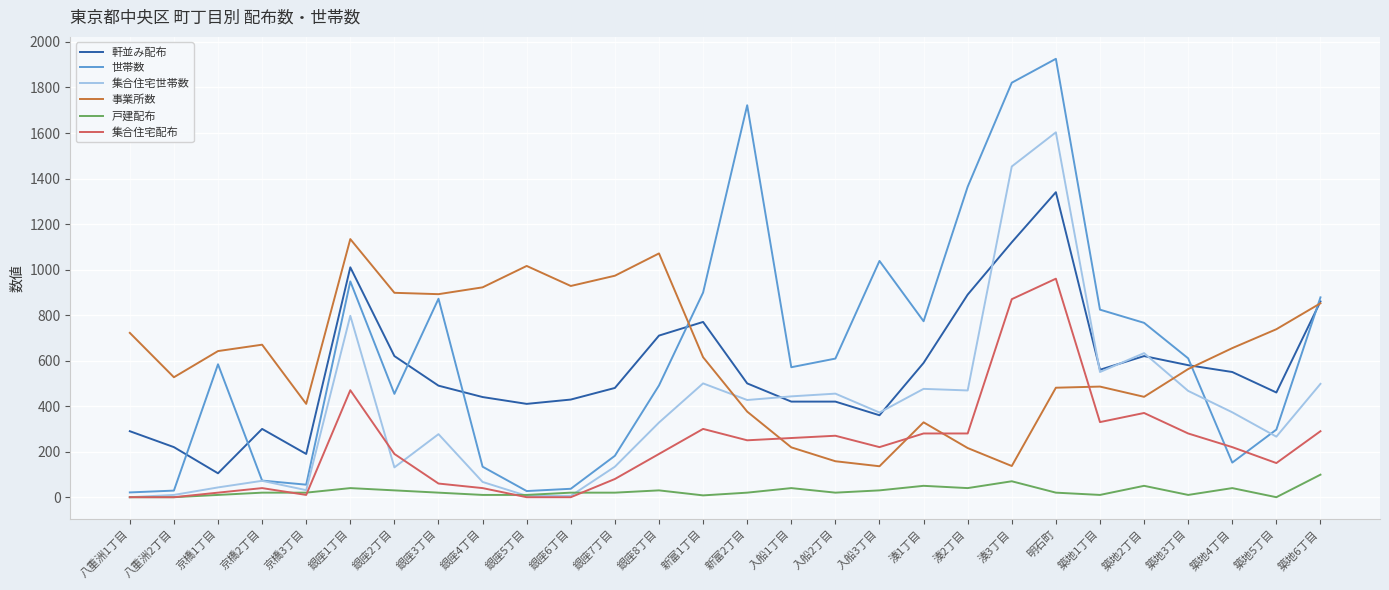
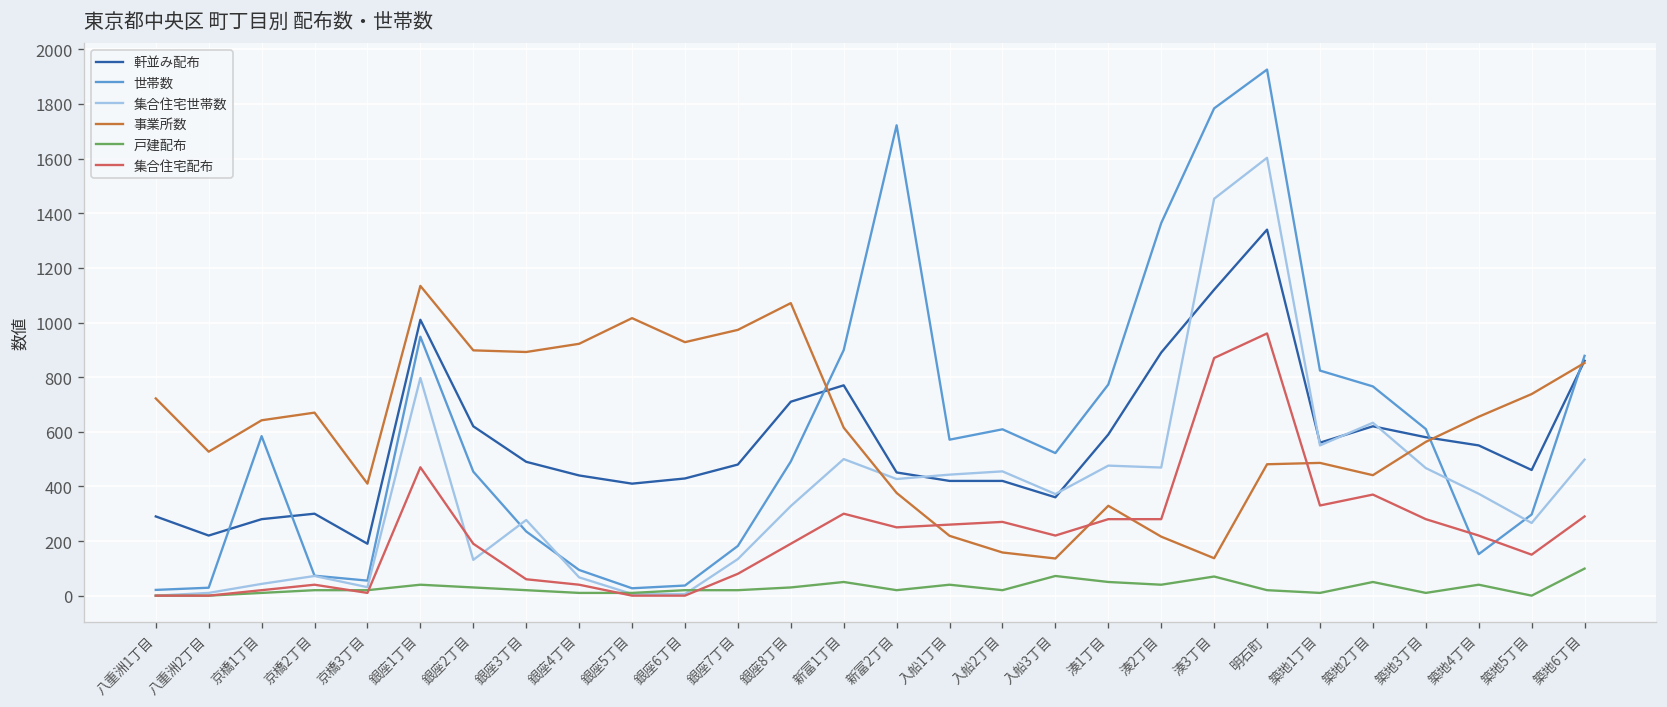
軒並み配布, 京橋1丁目: 110 -> 280
世帯数, 銀座3丁目: 870 -> 240
世帯数, 銀座4丁目: 130 -> 90
戸建配布, 新富1丁目: 10 -> 50
軒並み配布, 新富2丁目: 500 -> 450
世帯数, 入船3丁目: 1040 -> 520
戸建配布, 入船3丁目: 30 -> 70
世帯数, 湊3丁目: 1820 -> 1780
